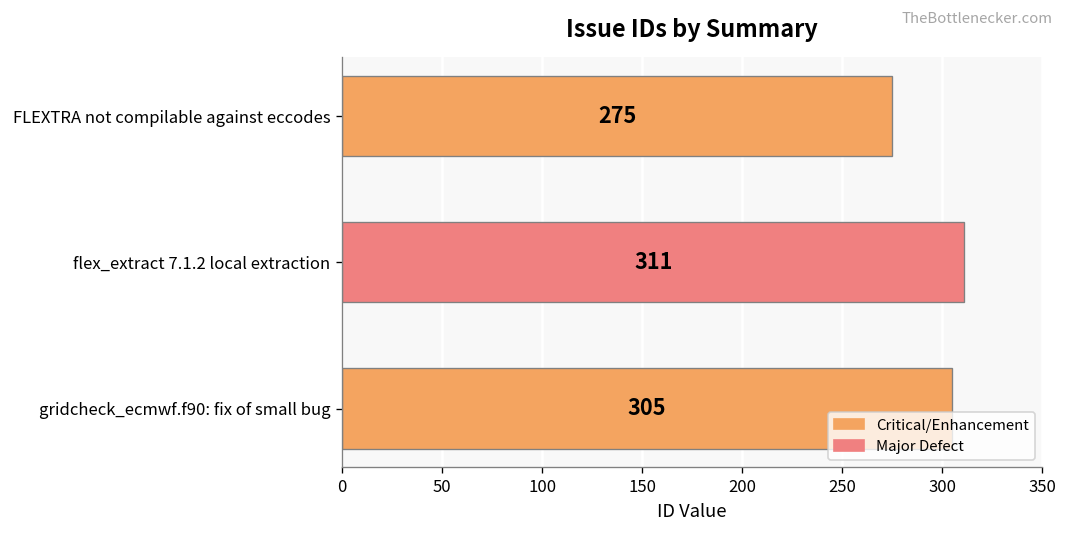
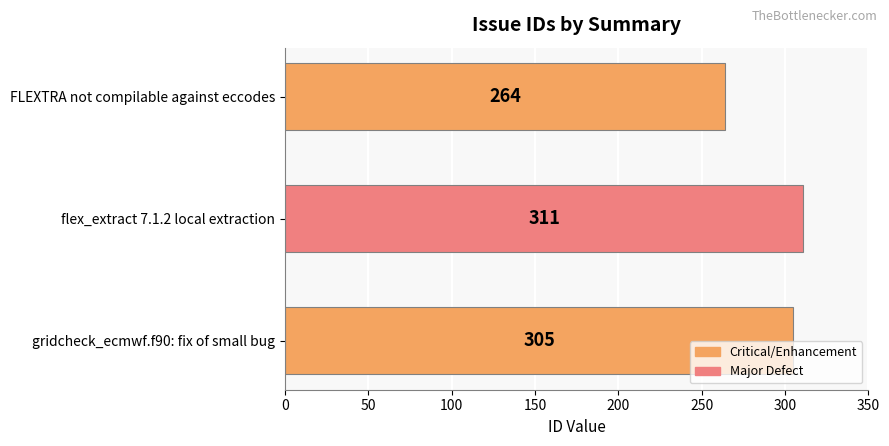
FLEXTRA not compilable against eccodes: 275 -> 264
